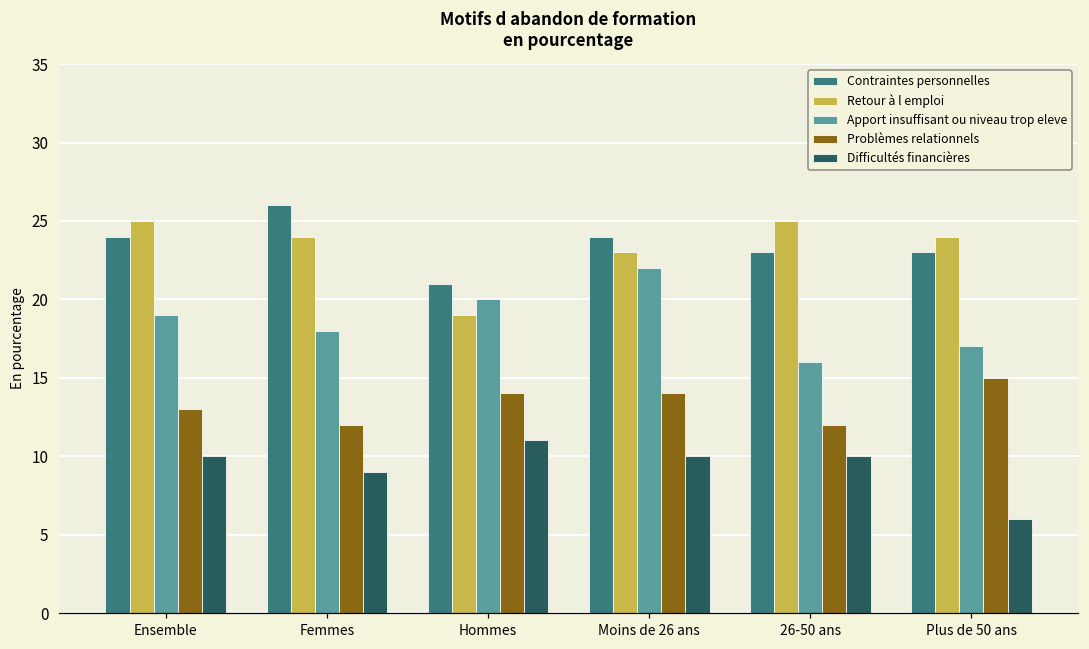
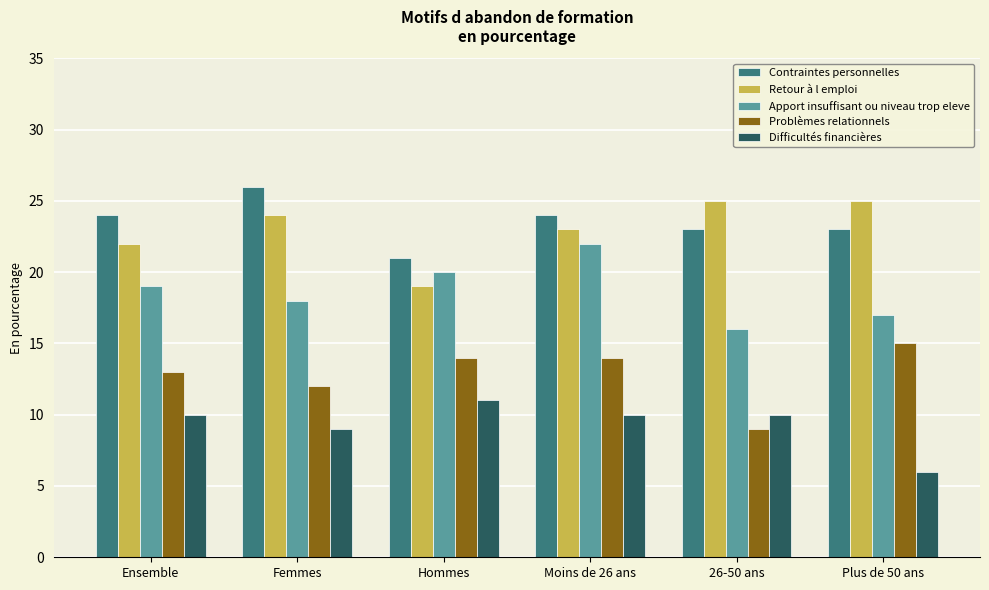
Retour à l emploi, Ensemble: 25 -> 22
Problèmes relationnels, 26-50 ans: 12 -> 9
Retour à l emploi, Plus de 50 ans: 24 -> 25
